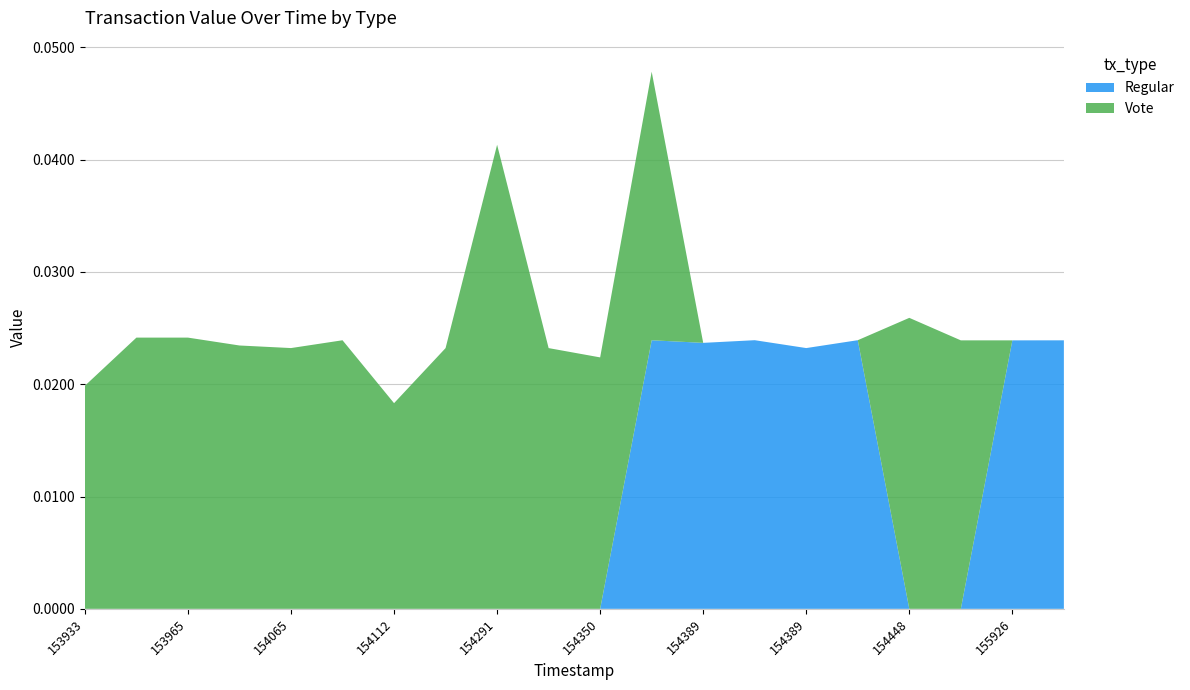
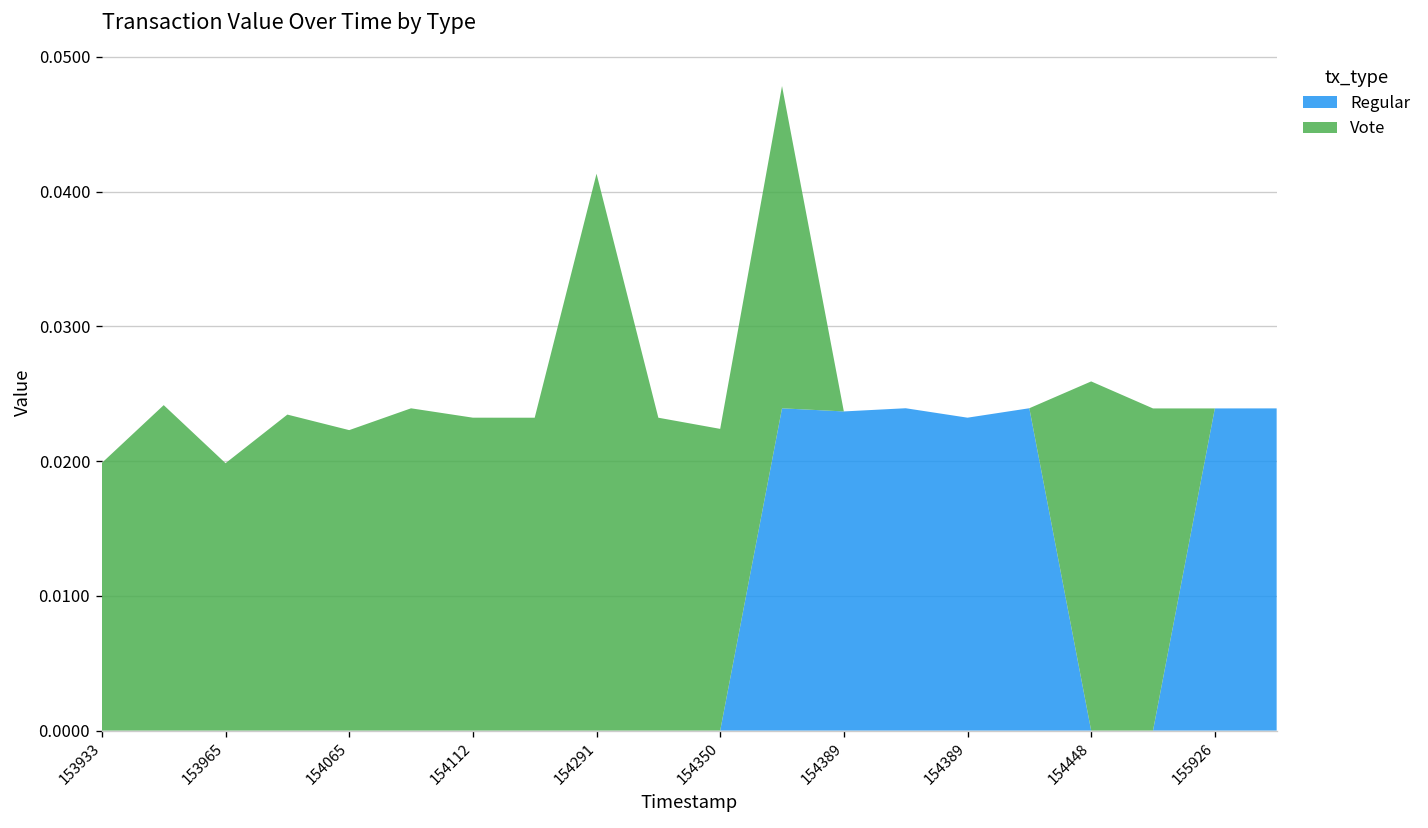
Vote, 153965: 0.0242 -> 0.0198
Vote, 154065: 0.0232 -> 0.0223
Vote, 154112: 0.0183 -> 0.0232
